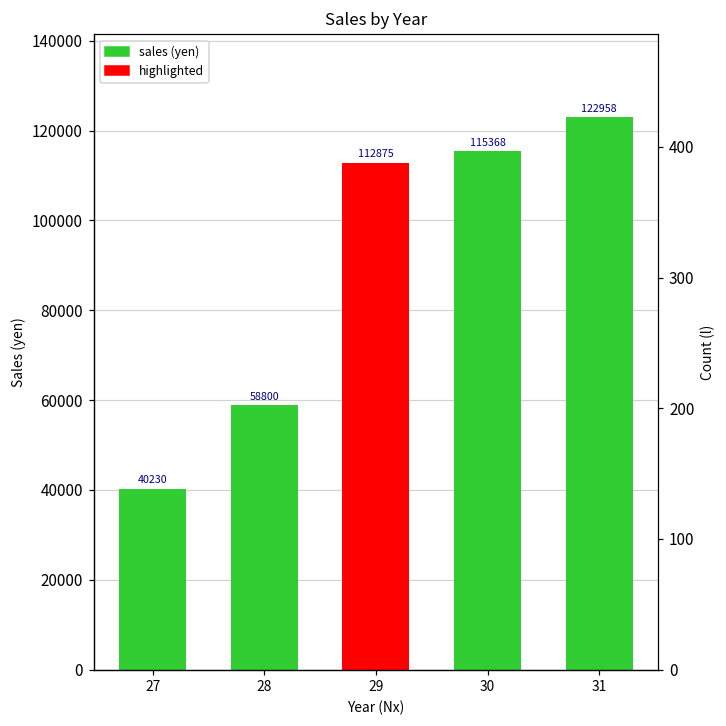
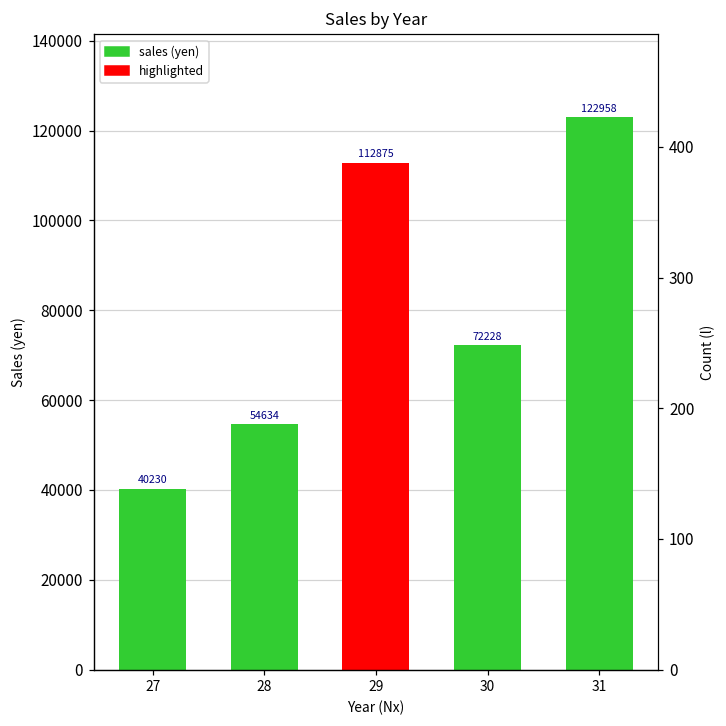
28: 58800 -> 54634
30: 115368 -> 72228
